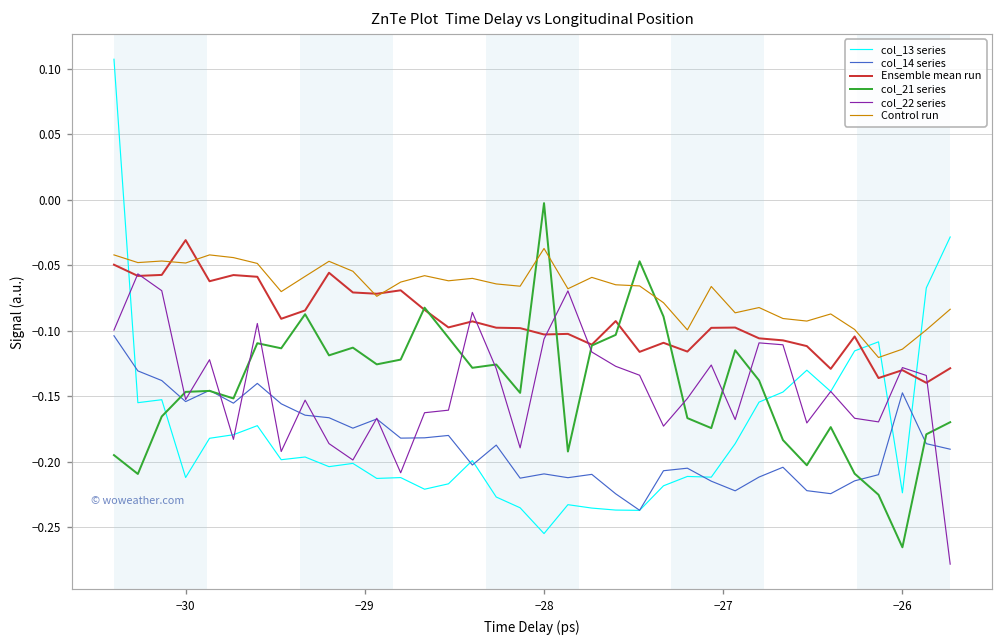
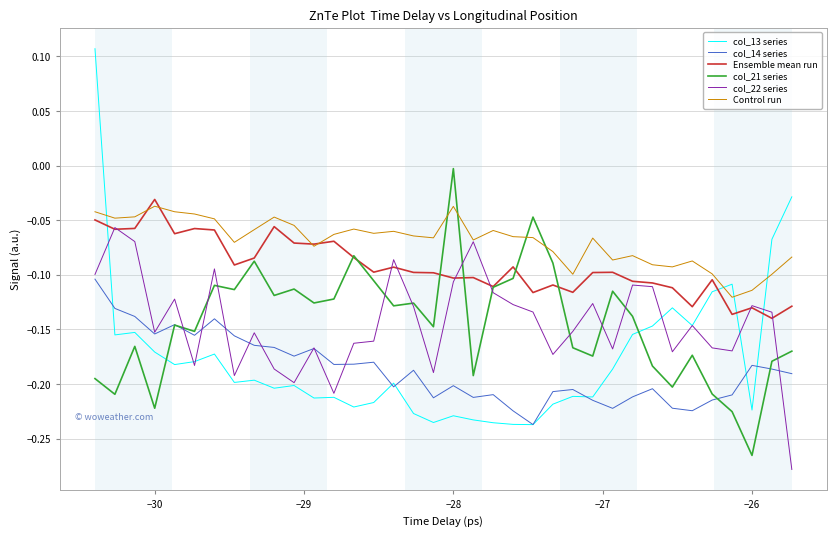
col_13 series, −30: -0.212 -> -0.171
col_21 series, −30: -0.147 -> -0.222
Control run, −30: -0.048 -> -0.037
col_13 series, −28: -0.255 -> -0.229
col_14 series, −28: -0.209 -> -0.202
col_14 series, −26: -0.148 -> -0.183
